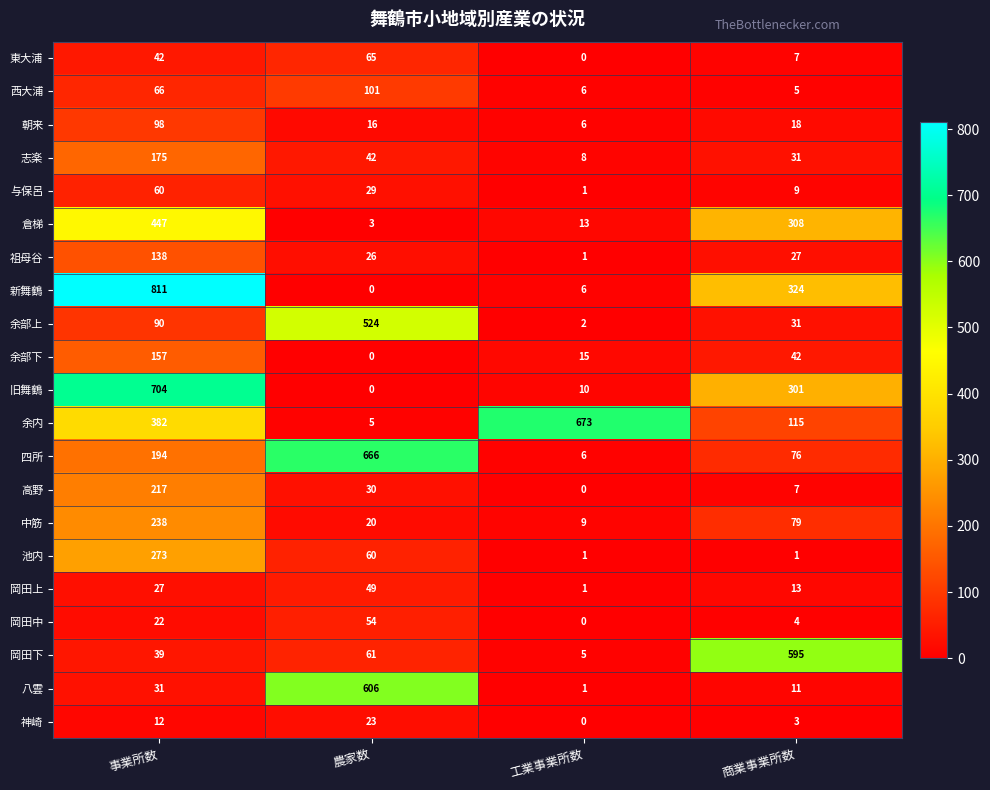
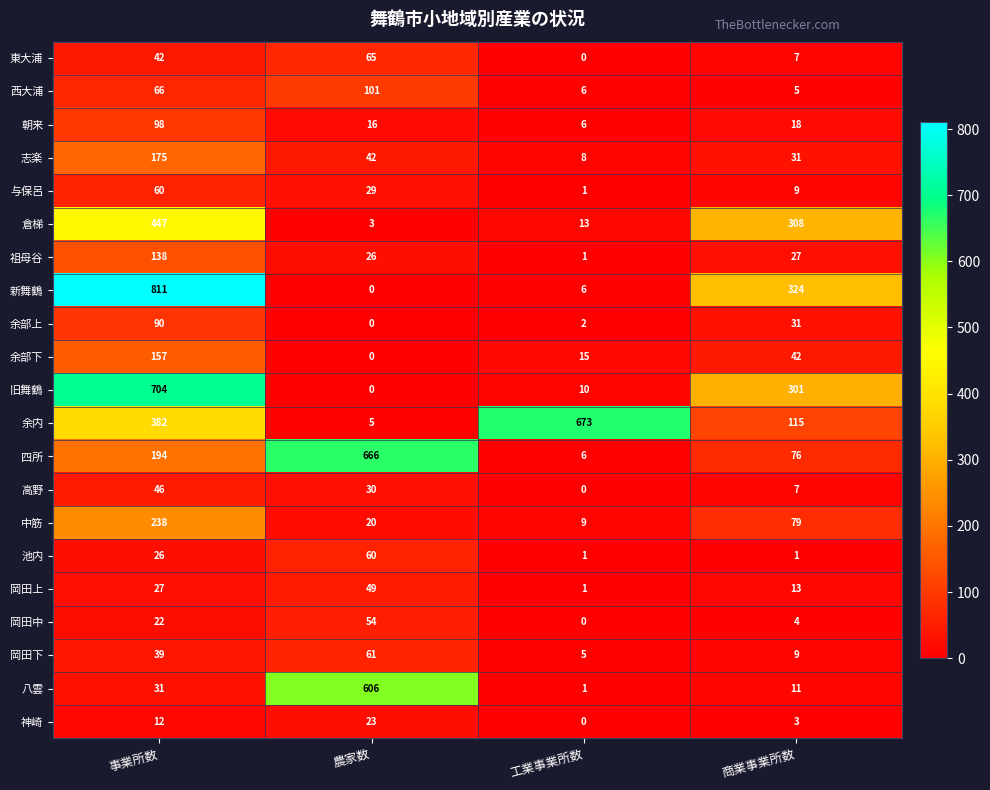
余部上, 農家数: 524 -> 0
高野, 事業所数: 217 -> 46
池内, 事業所数: 273 -> 26
岡田下, 商業事業所数: 595 -> 9
